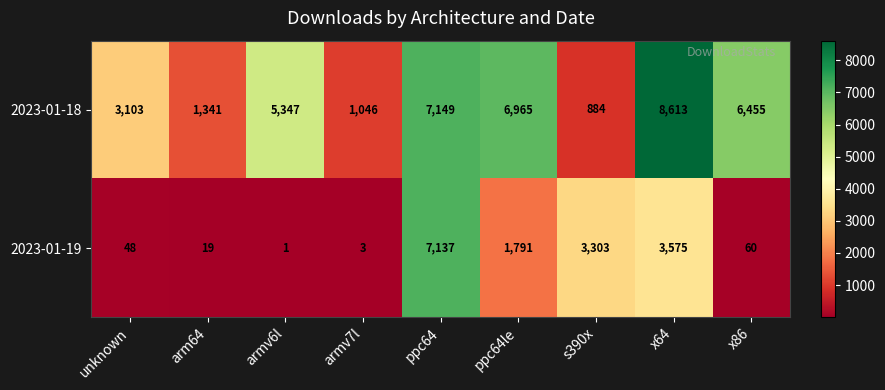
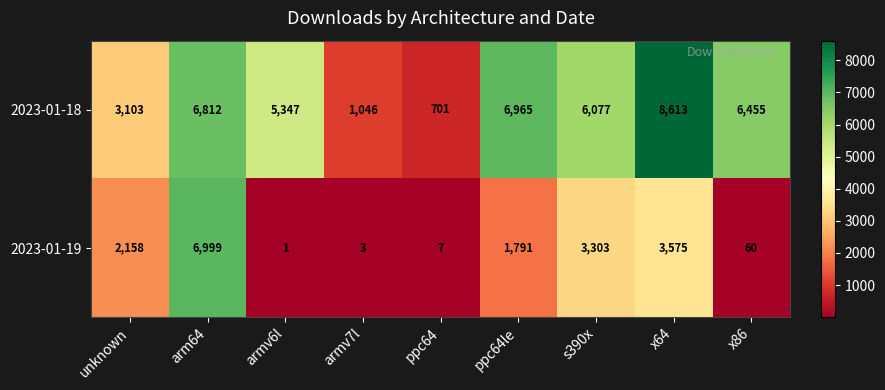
2023-01-18, arm64: 1,341 -> 6,812
2023-01-18, ppc64: 7,149 -> 701
2023-01-18, s390x: 884 -> 6,077
2023-01-19, unknown: 48 -> 2,158
2023-01-19, arm64: 19 -> 6,999
2023-01-19, ppc64: 7,137 -> 7
